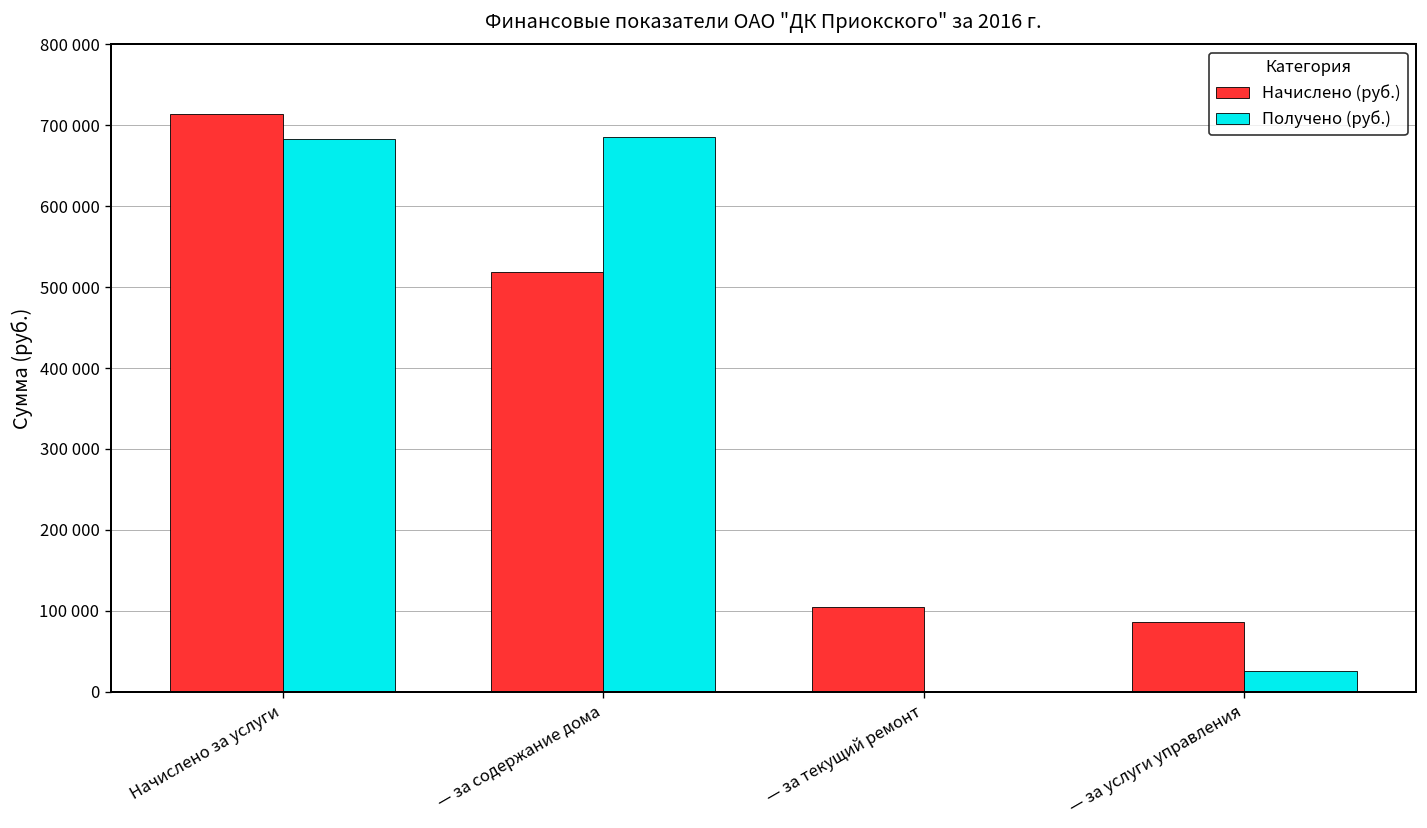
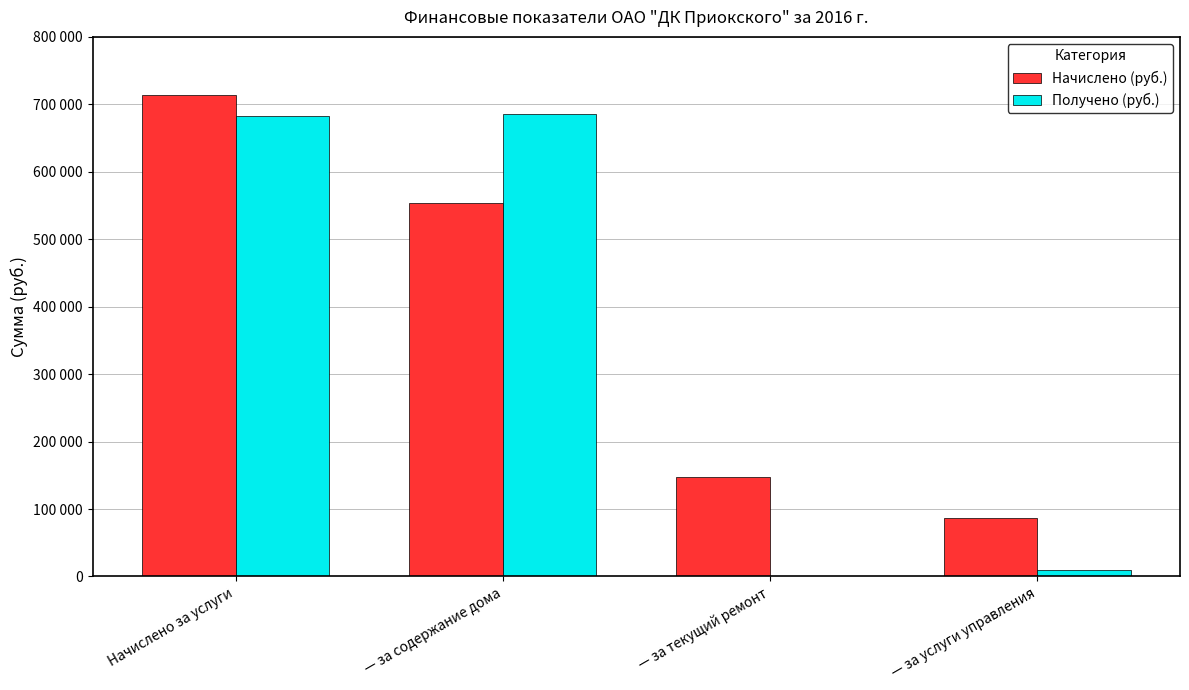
Начислено (руб.), — за содержание дома: 520000 -> 550000
Начислено (руб.), — за текущий ремонт: 100000 -> 150000
Получено (руб.), — за услуги управления: 30000 -> 10000
